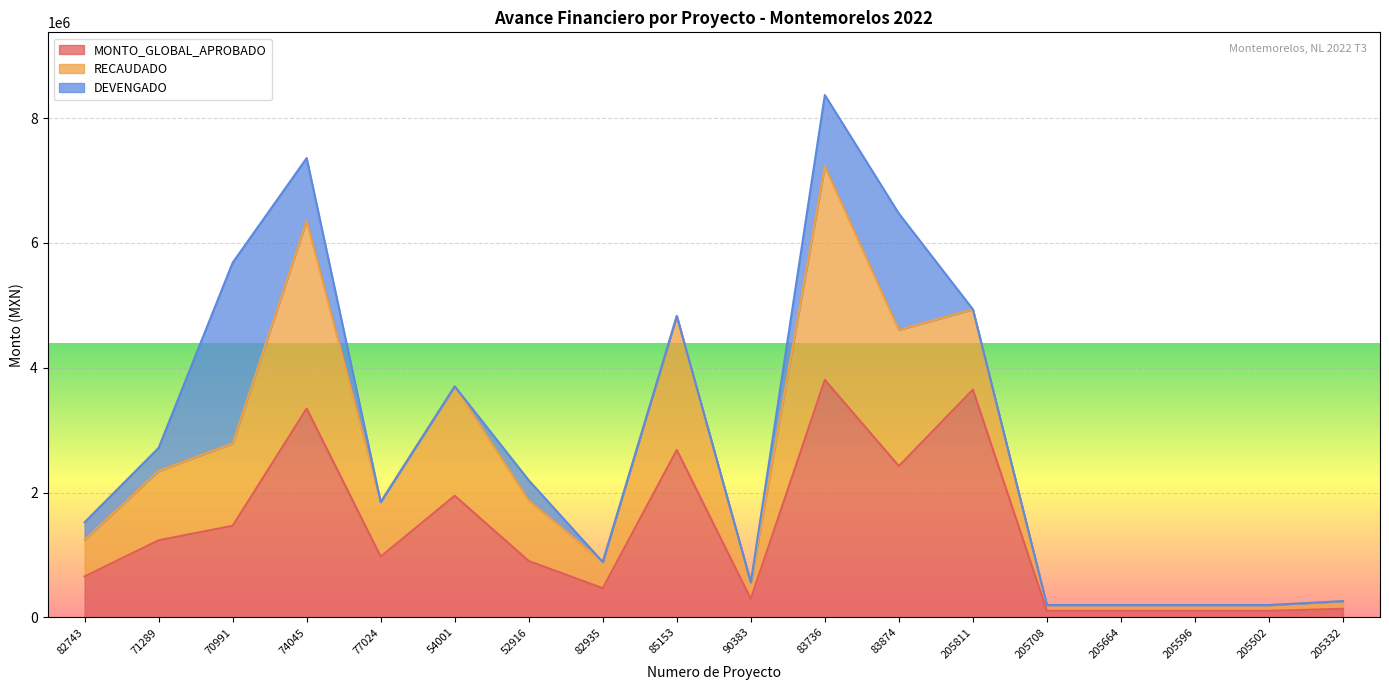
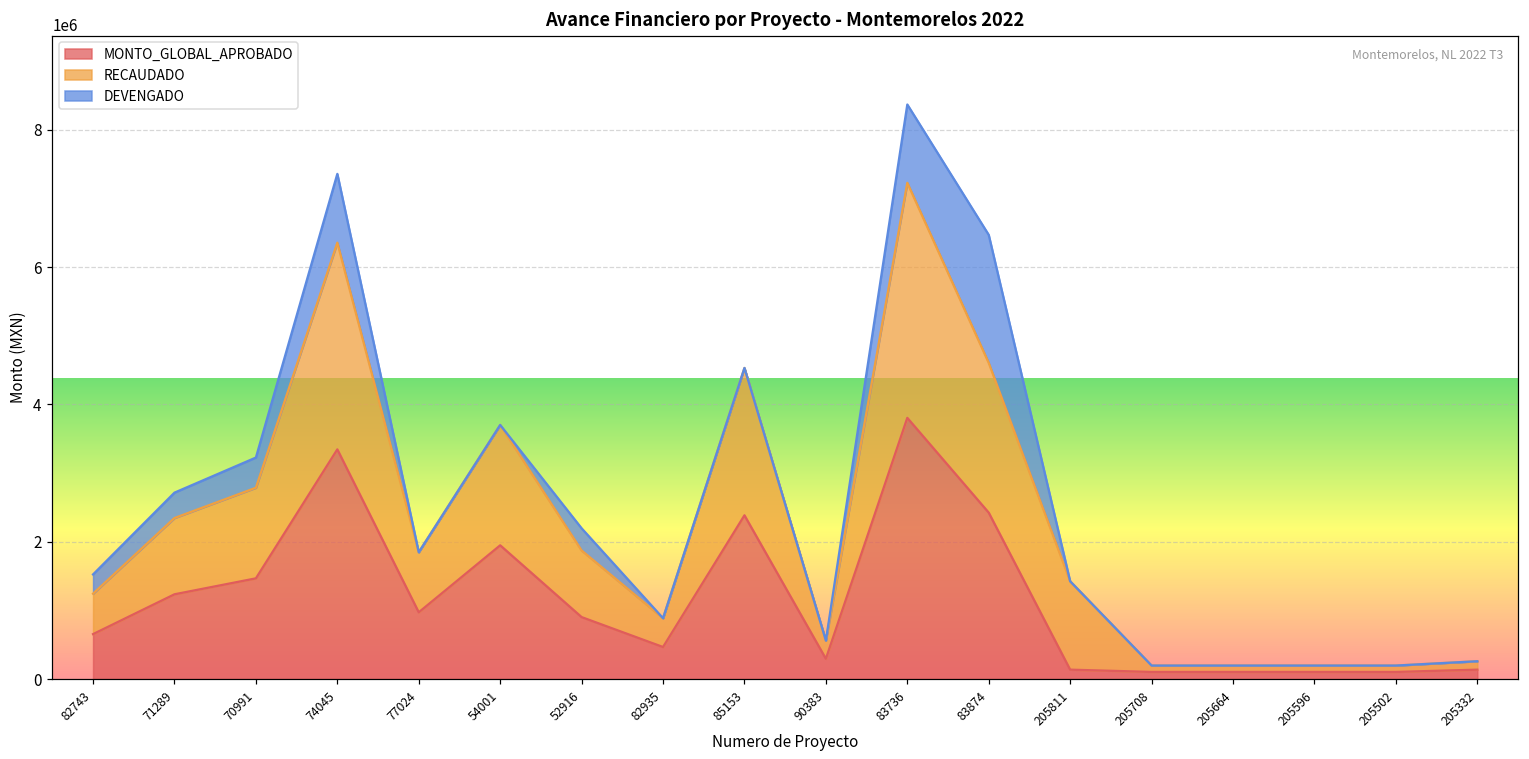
DEVENGADO, 70991: 2900000 -> 400000
MONTO_GLOBAL_APROBADO, 85153: 2700000 -> 2400000
MONTO_GLOBAL_APROBADO, 205811: 3600000 -> 100000
